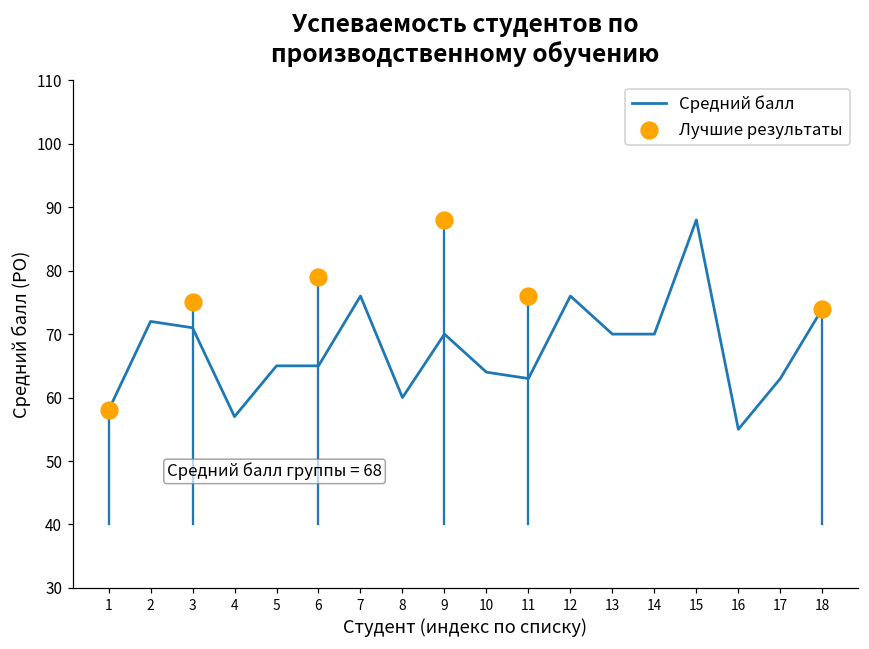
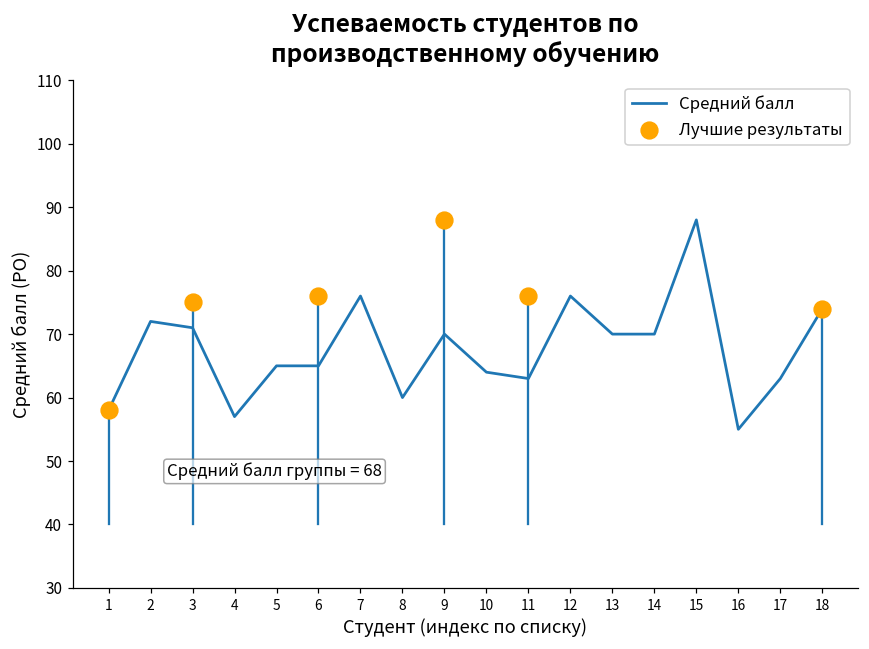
Лучшие результаты, 6: 79 -> 76
